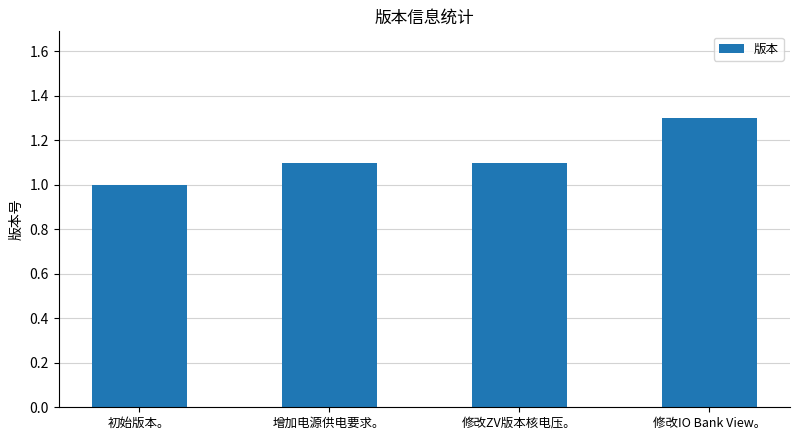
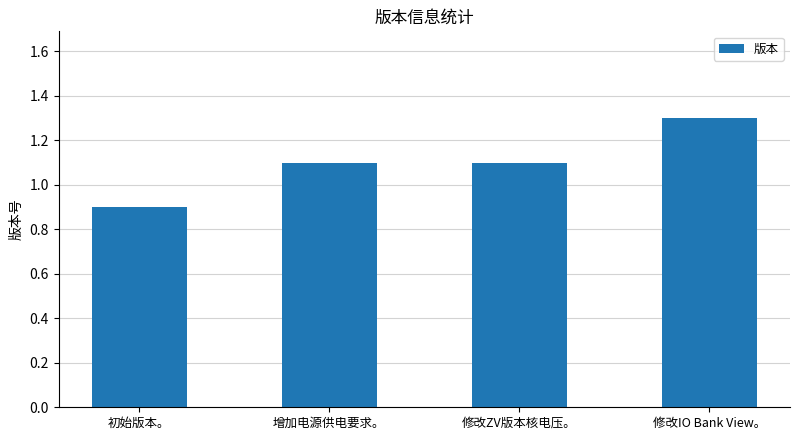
初始版本。: 1.0 -> 0.9
